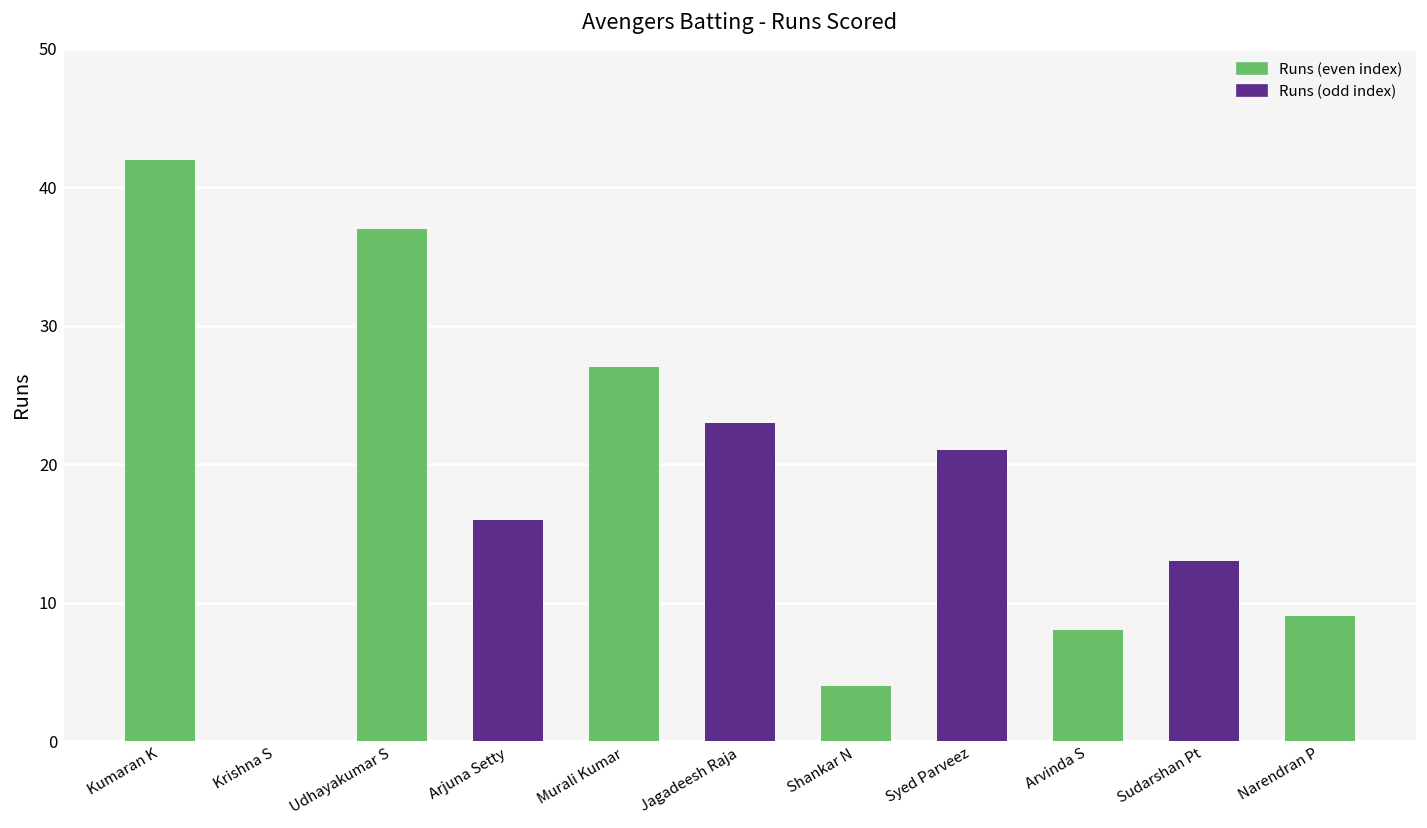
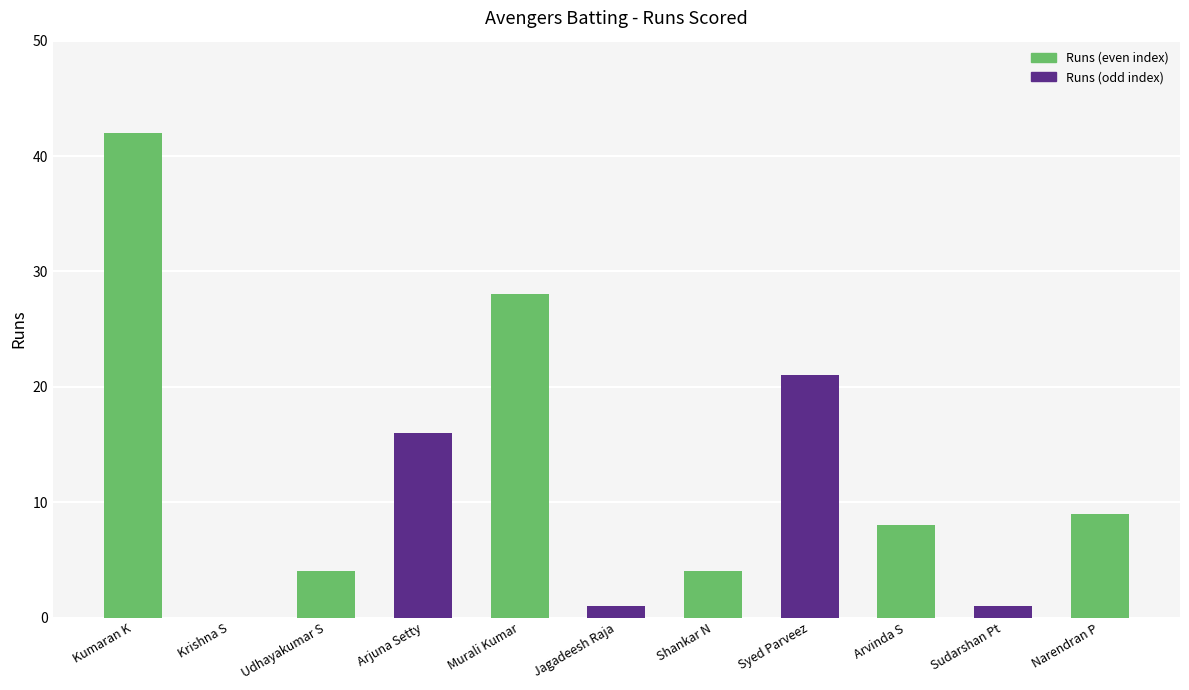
Udhayakumar S: 37 -> 4
Murali Kumar: 27 -> 28
Jagadeesh Raja: 23 -> 1
Sudarshan Pt: 13 -> 1
